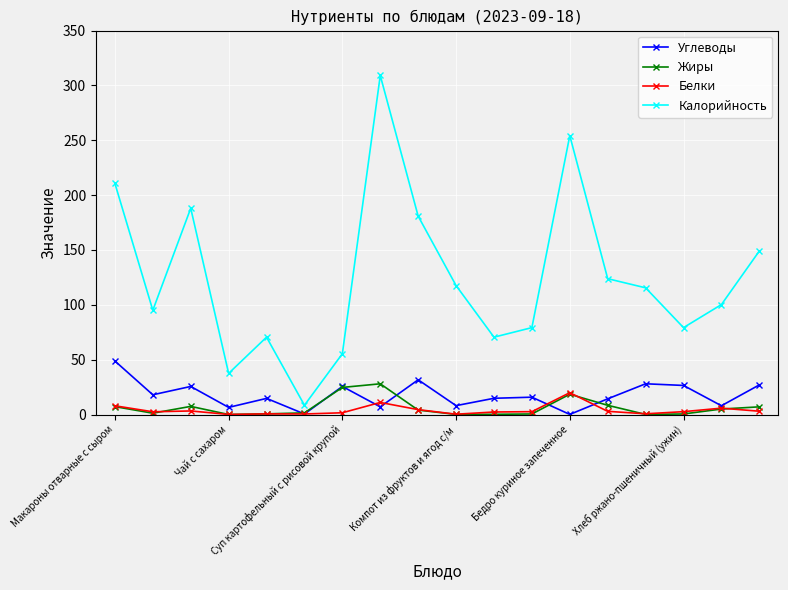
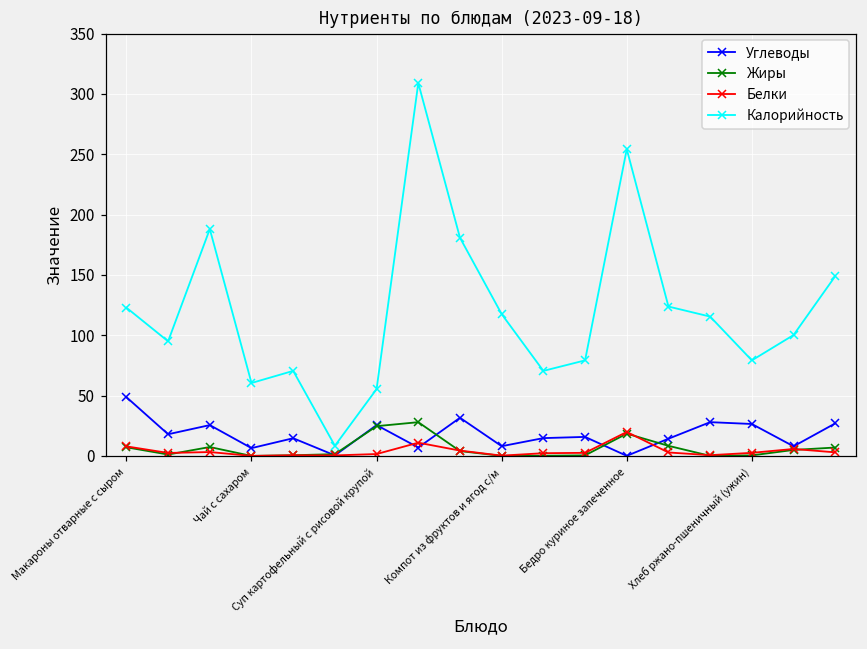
Калорийность, Макароны отварные с сыром: 211 -> 123
Калорийность, Чай с сахаром: 37 -> 60
